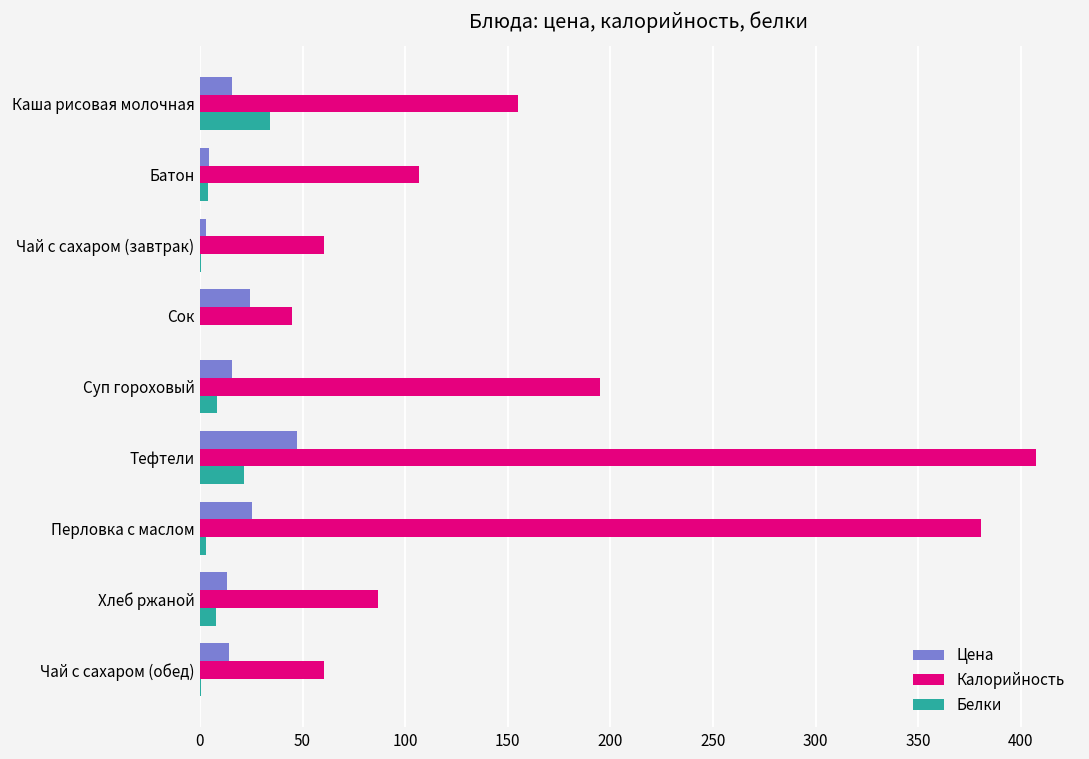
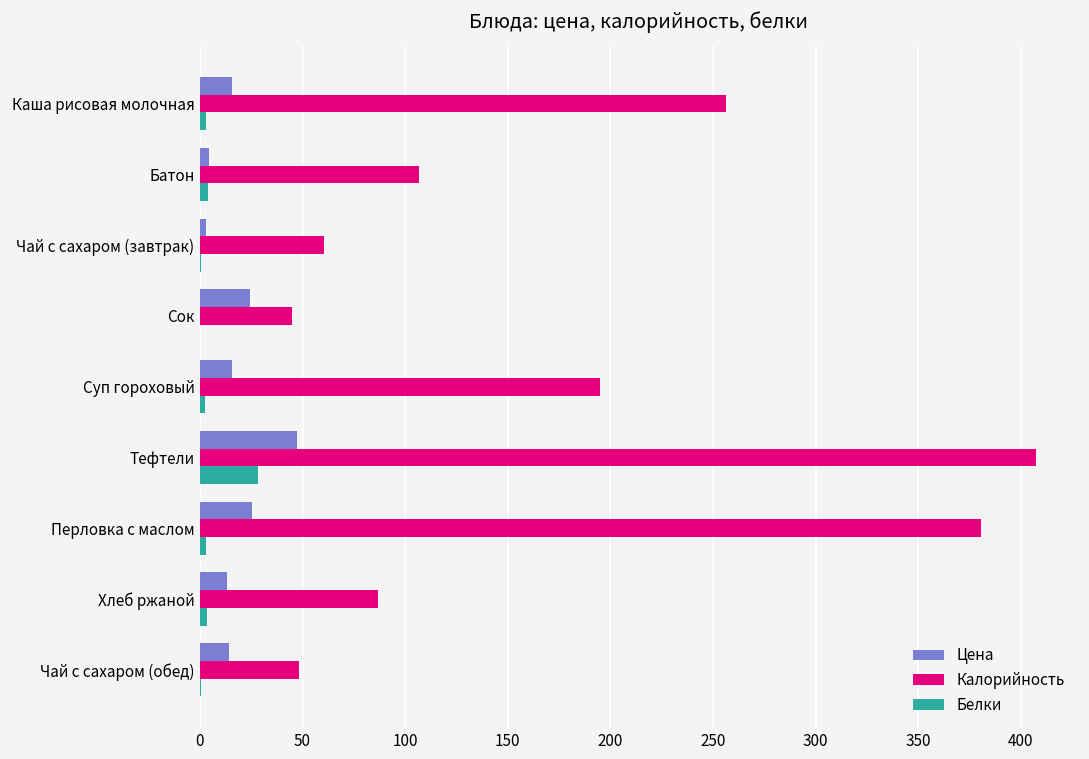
Калорийность, Каша рисовая молочная: 155 -> 256
Белки, Каша рисовая молочная: 34 -> 3
Белки, Суп гороховый: 8 -> 3
Белки, Тефтели: 22 -> 28
Белки, Хлеб ржаной: 8 -> 3
Калорийность, Чай с сахаром (обед): 61 -> 48
